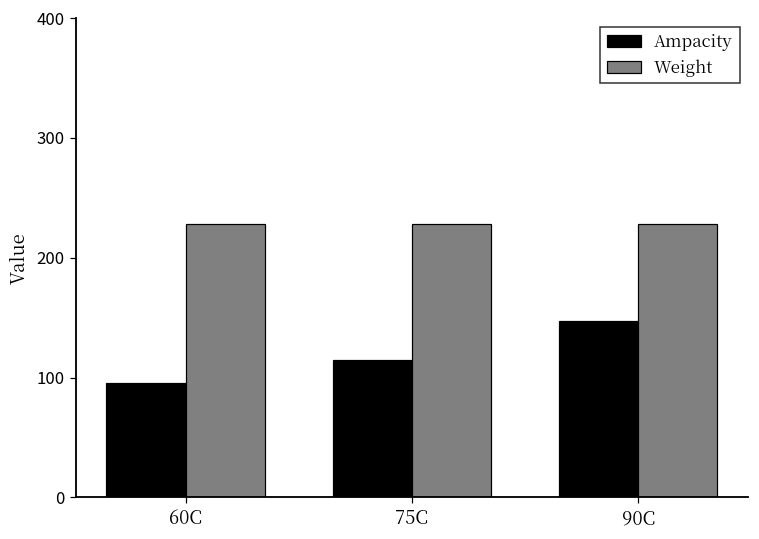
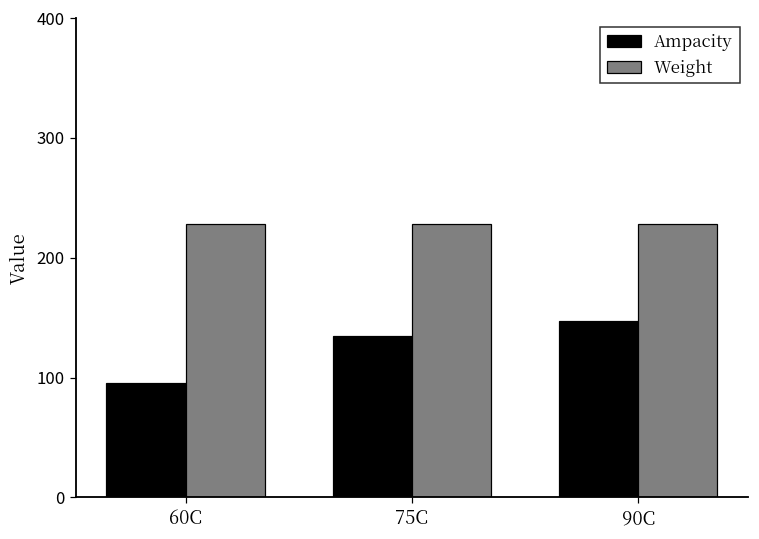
Ampacity, 75C: 115 -> 135
